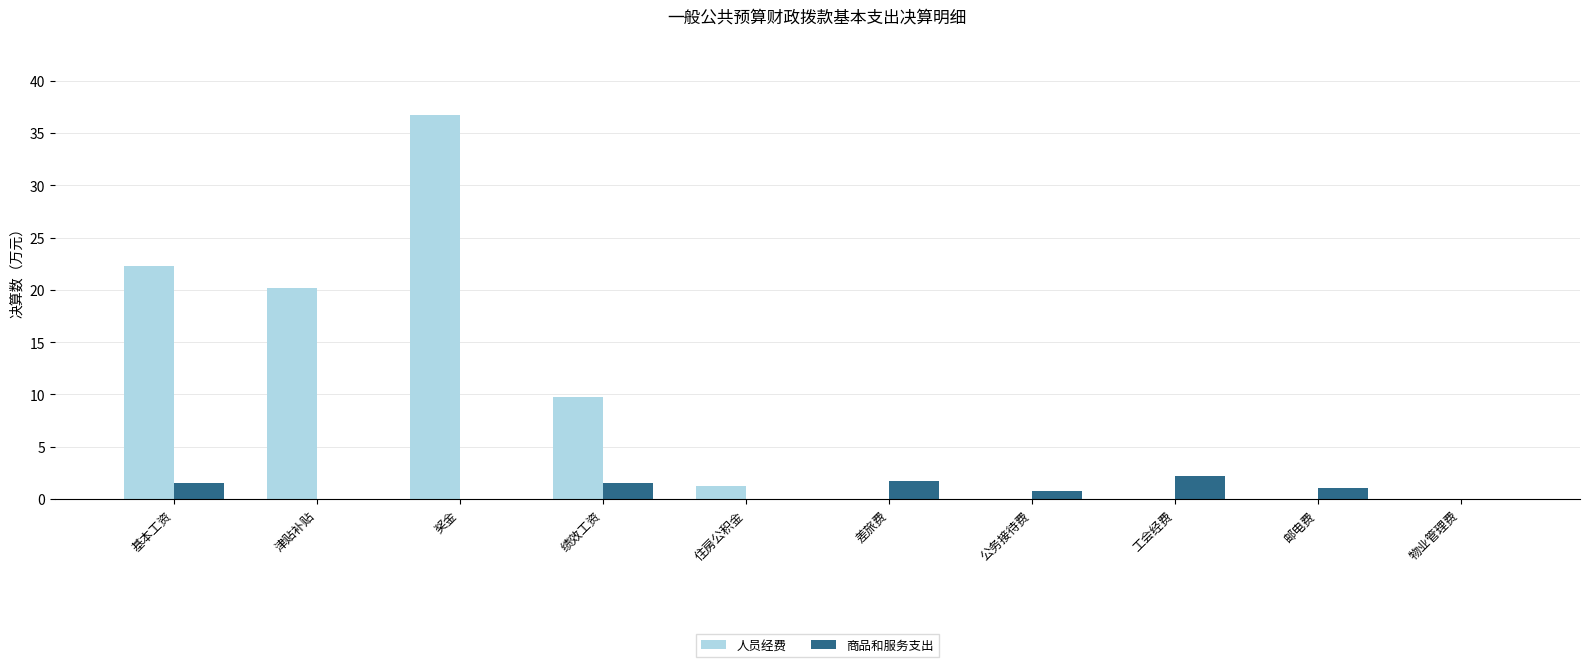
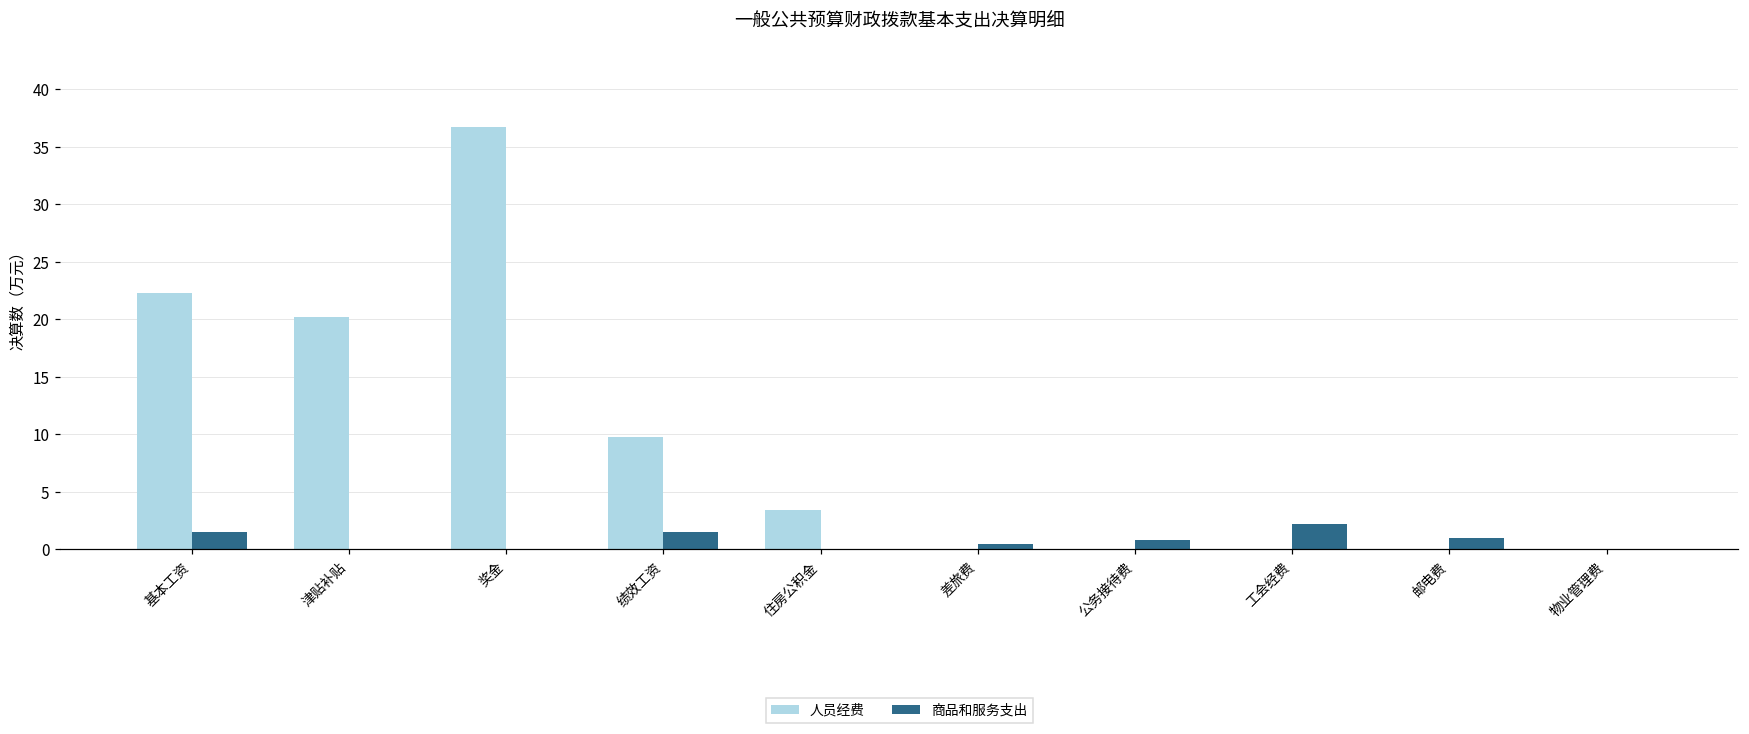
人员经费, 住房公积金: 1.3 -> 3.4
商品和服务支出, 差旅费: 1.7 -> 0.4
